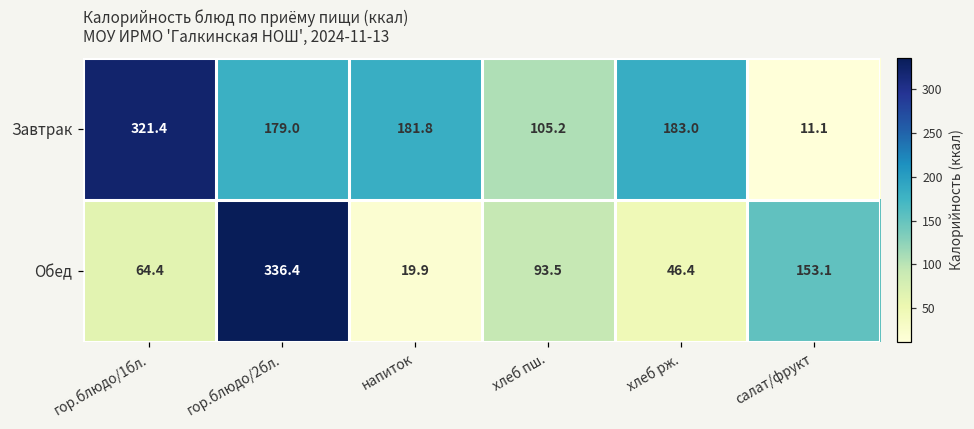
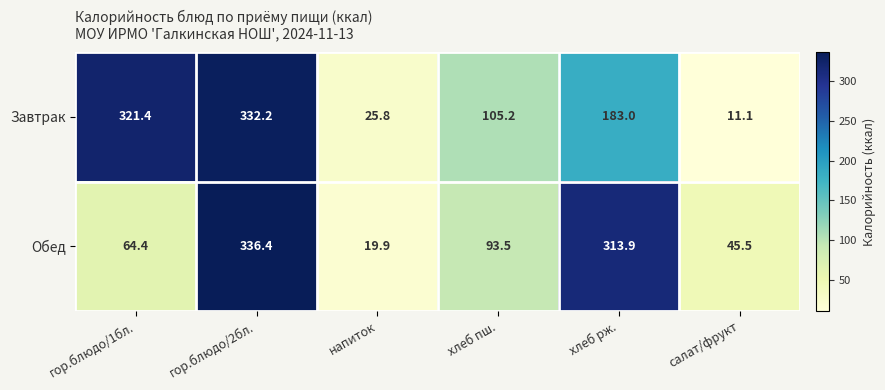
Завтрак, гор.блюдо/2бл.: 179.0 -> 332.2
Завтрак, напиток: 181.8 -> 25.8
Обед, хлеб рж.: 46.4 -> 313.9
Обед, салат/фрукт: 153.1 -> 45.5
